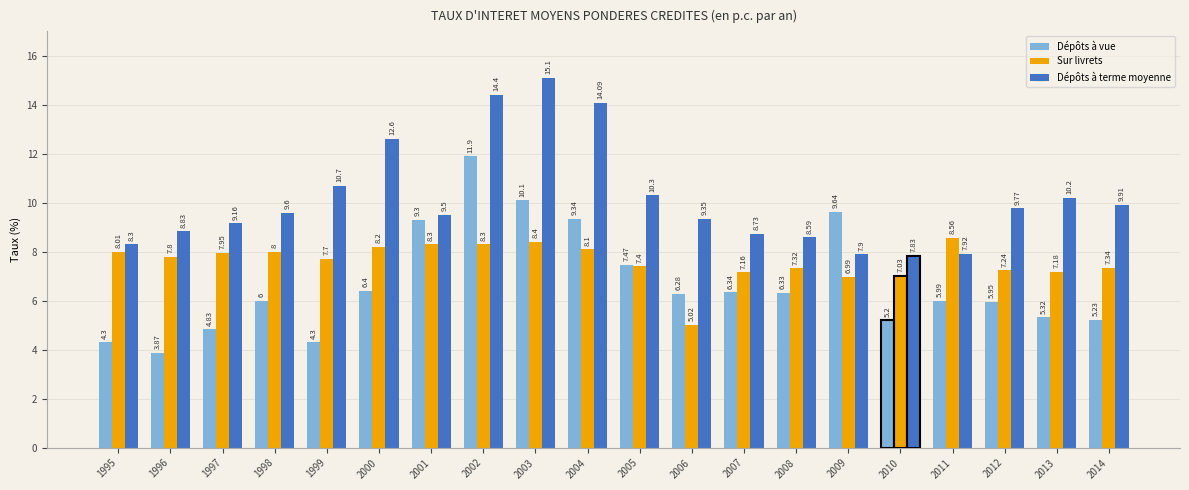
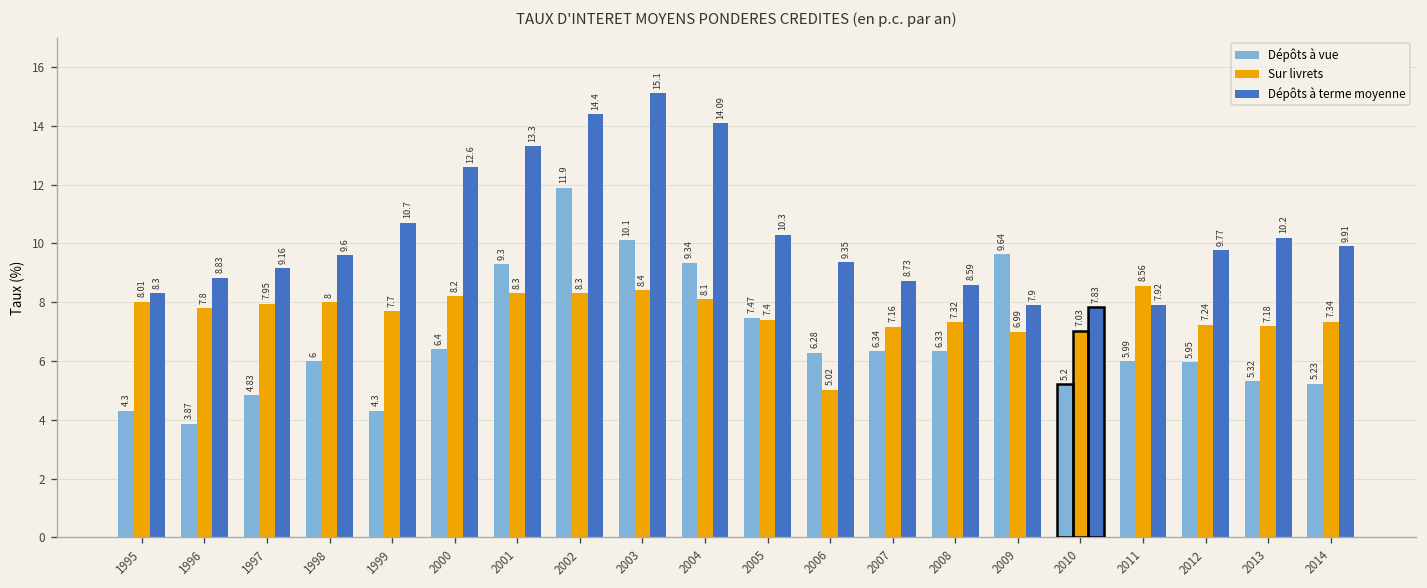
Dépôts à terme moyenne, 2001: 9.5 -> 13.3
